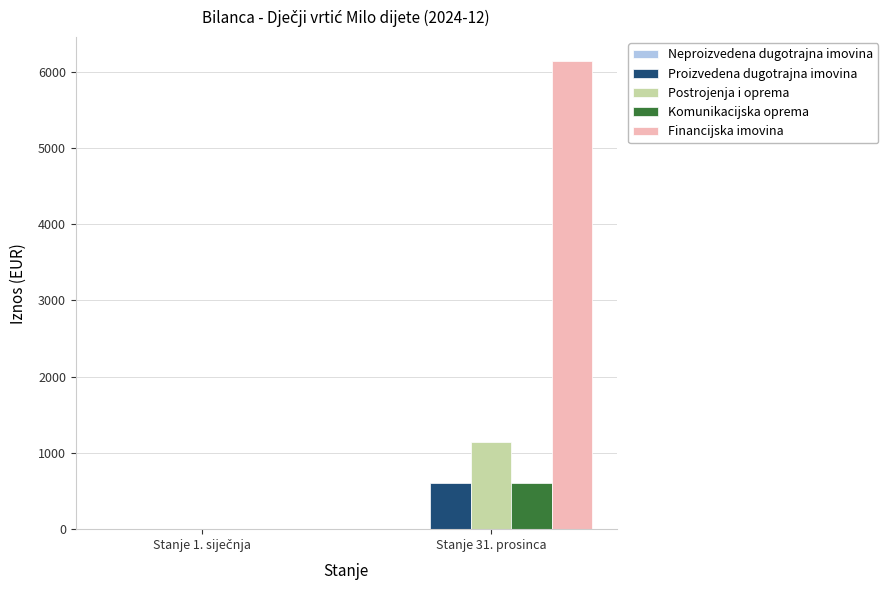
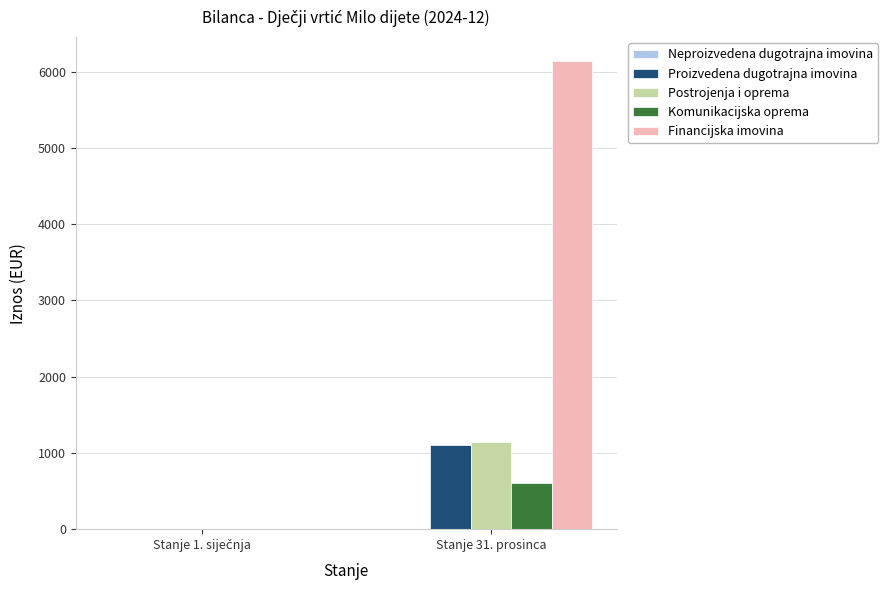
Proizvedena dugotrajna imovina, Stanje 31. prosinca: 600 -> 1100
